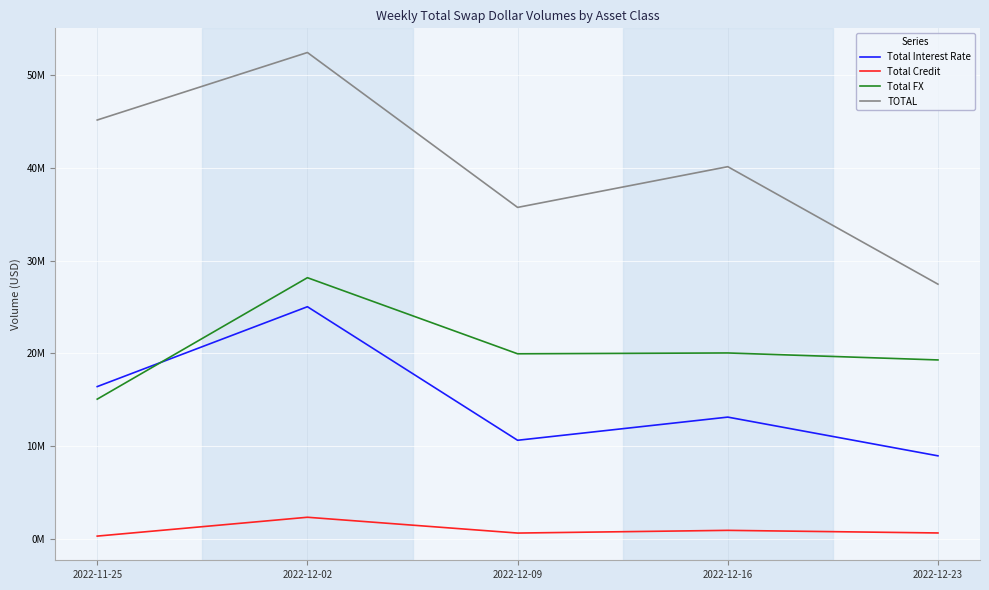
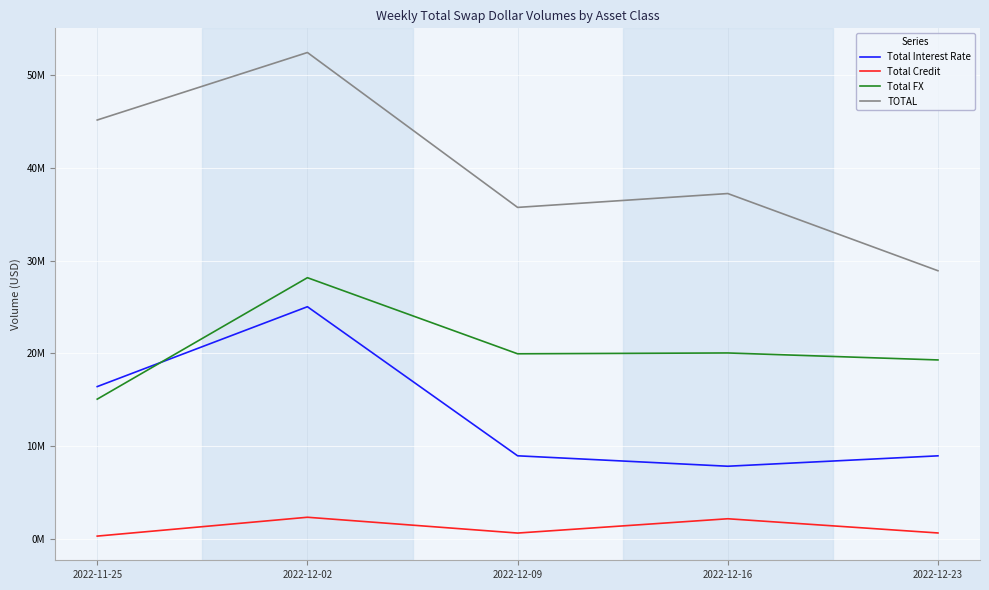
Total Interest Rate, 2022-12-09: 11000000 -> 9000000
Total Interest Rate, 2022-12-16: 13000000 -> 8000000
Total Credit, 2022-12-16: 1000000 -> 2000000
TOTAL, 2022-12-16: 40000000 -> 37000000
TOTAL, 2022-12-23: 27000000 -> 29000000
